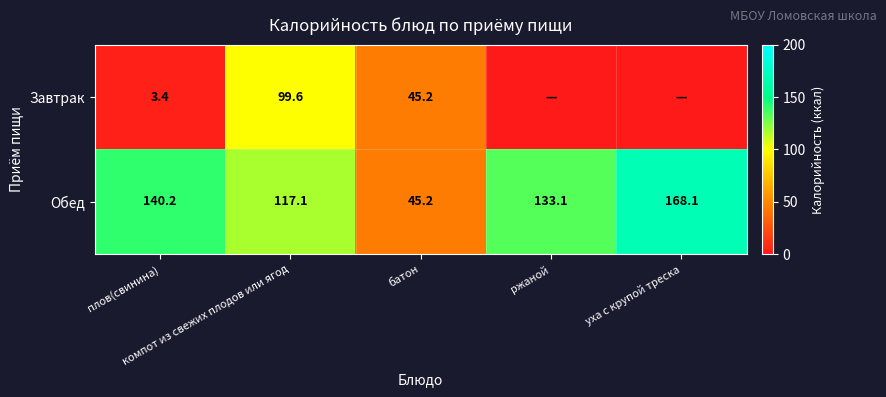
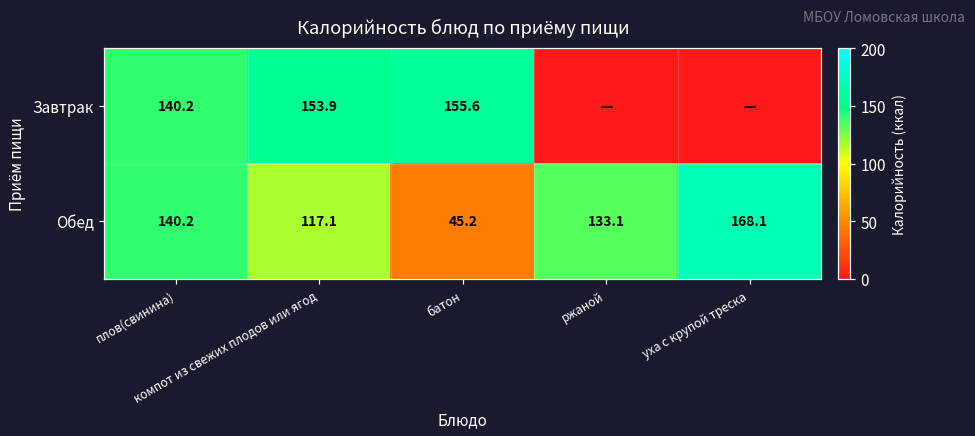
Завтрак, плов(свинина): 3.4 -> 140.2
Завтрак, компот из свежих плодов или ягод: 99.6 -> 153.9
Завтрак, батон: 45.2 -> 155.6
